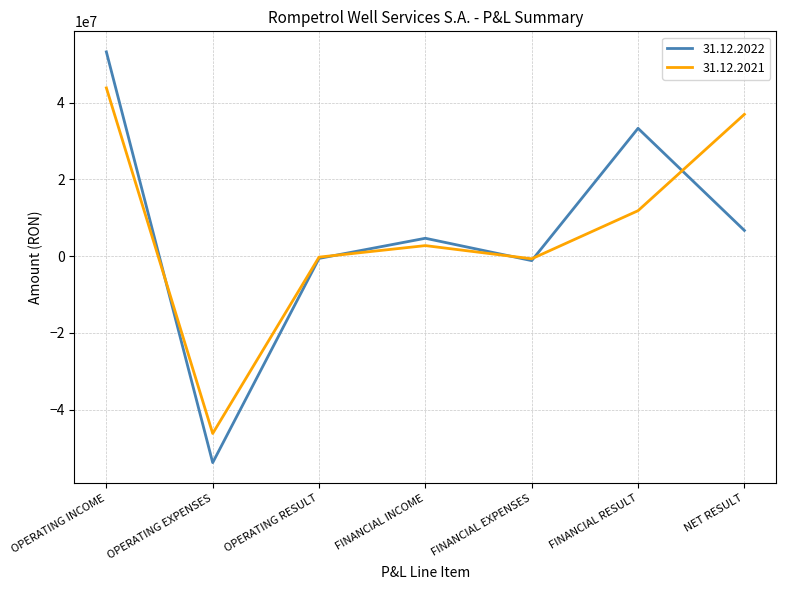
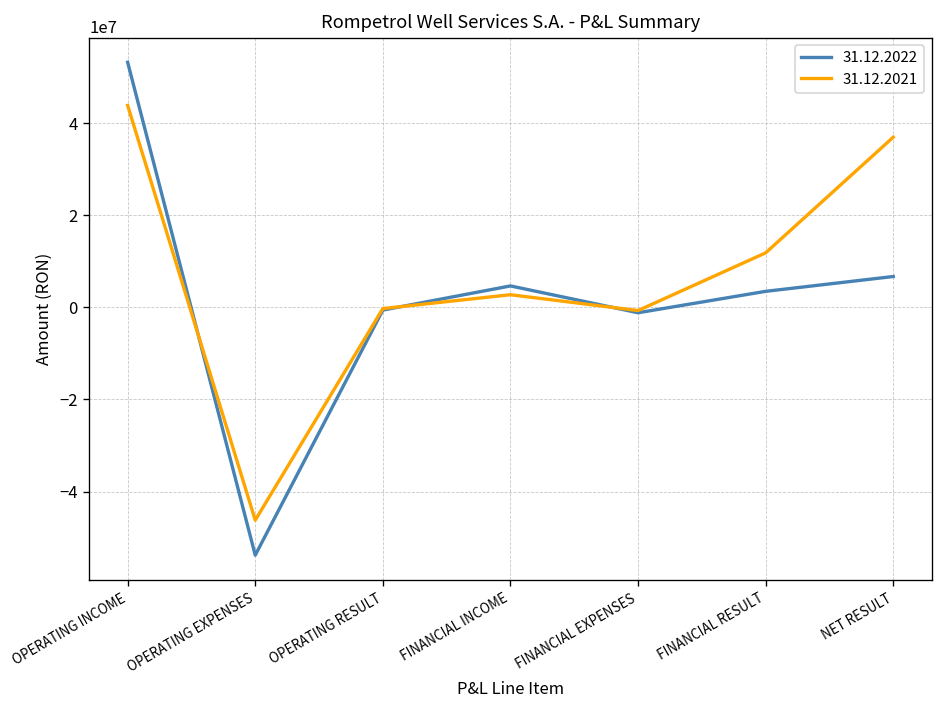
31.12.2022, FINANCIAL RESULT: 33000000 -> 3000000
